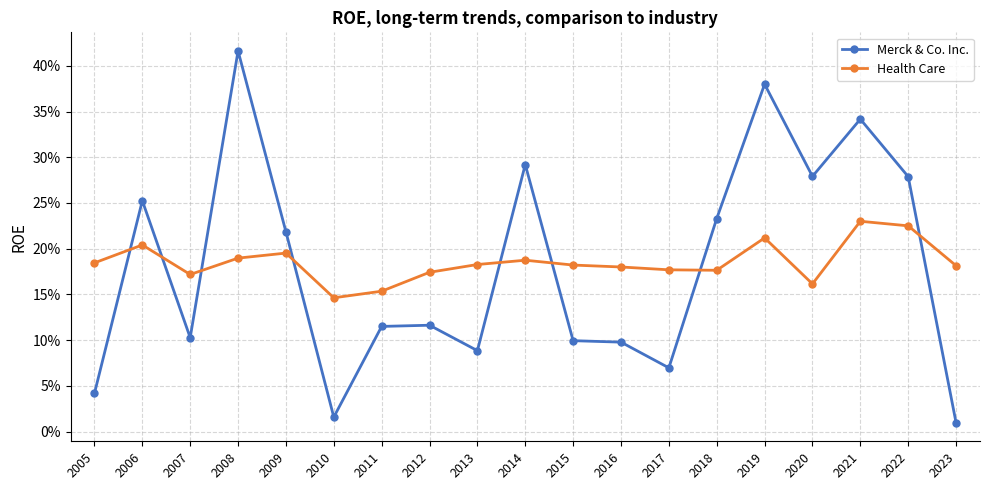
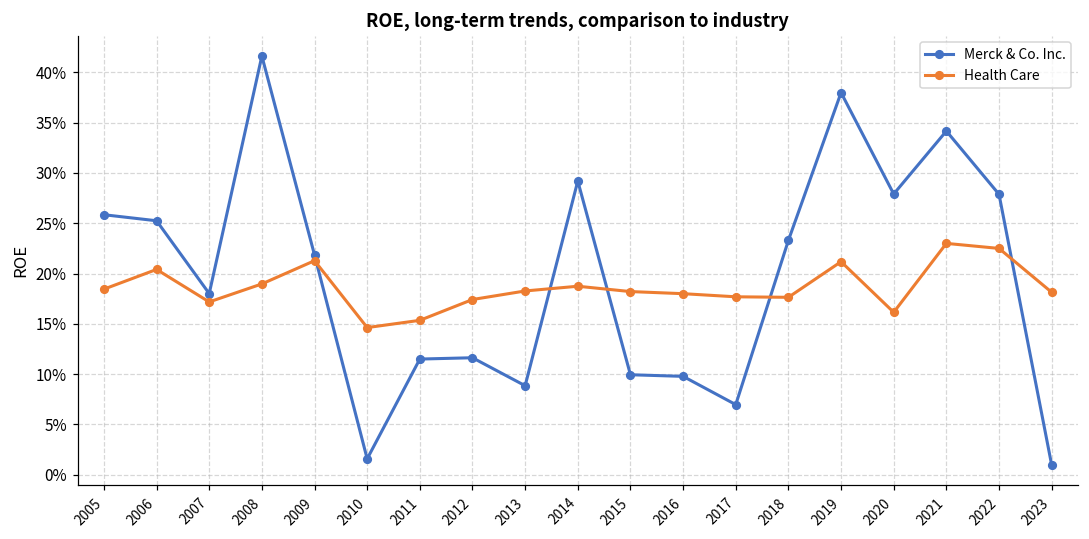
Merck & Co. Inc., 2005: 4% -> 26%
Merck & Co. Inc., 2007: 10% -> 18%
Health Care, 2009: 20% -> 21%
